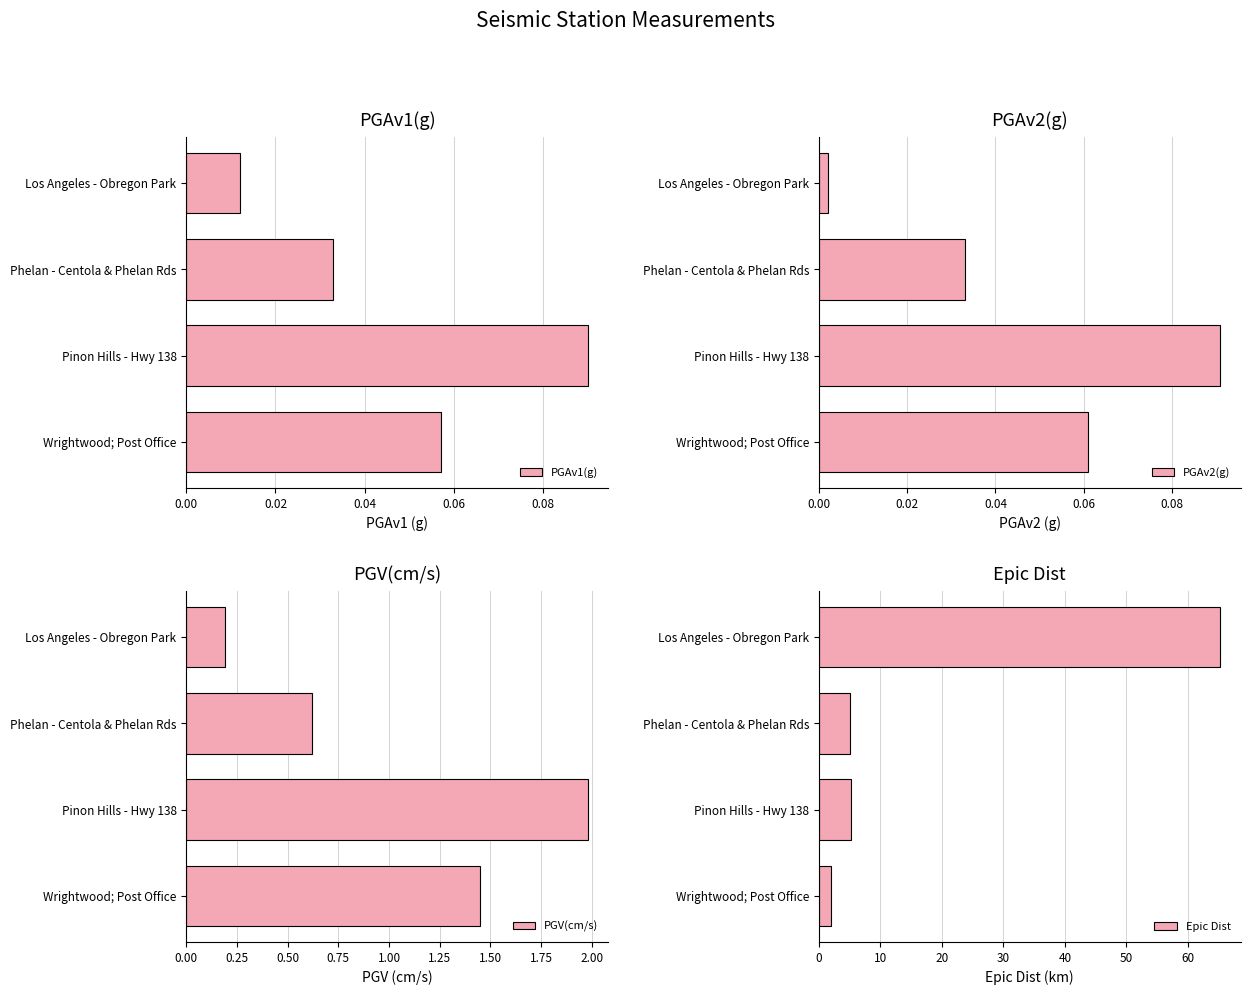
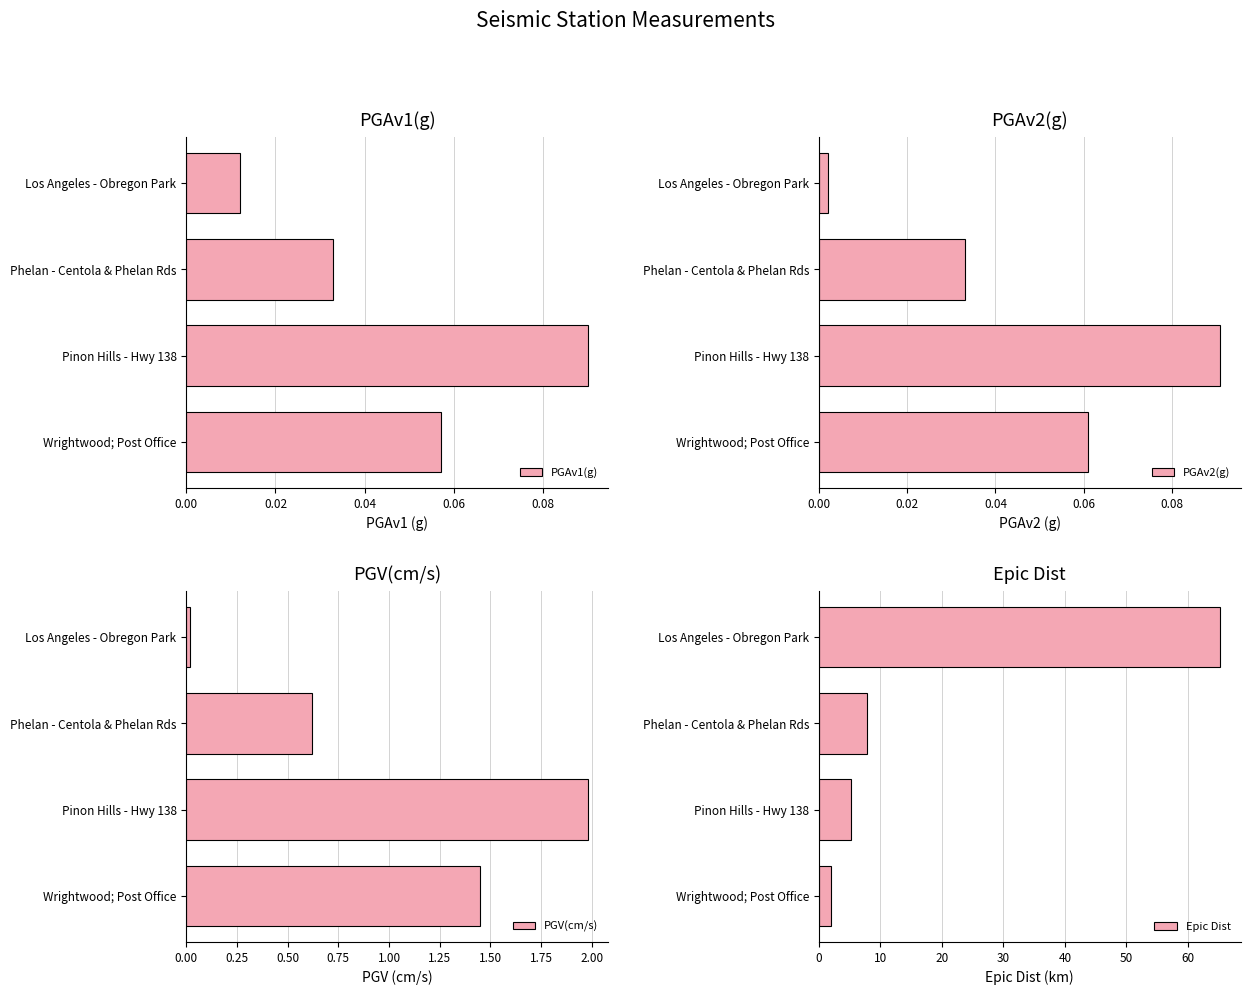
PGV(cm/s), Los Angeles - Obregon Park: 0.19 -> 0.02
Epic Dist, Phelan - Centola & Phelan Rds: 5 -> 8
